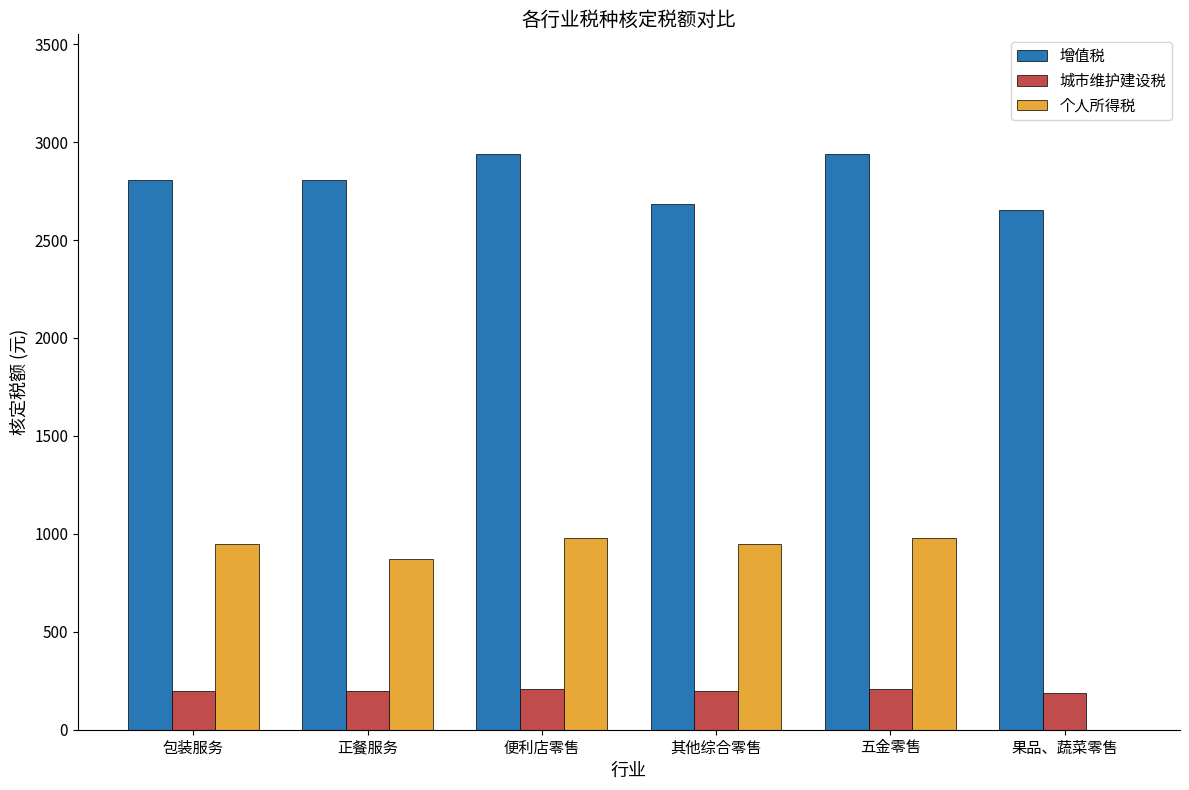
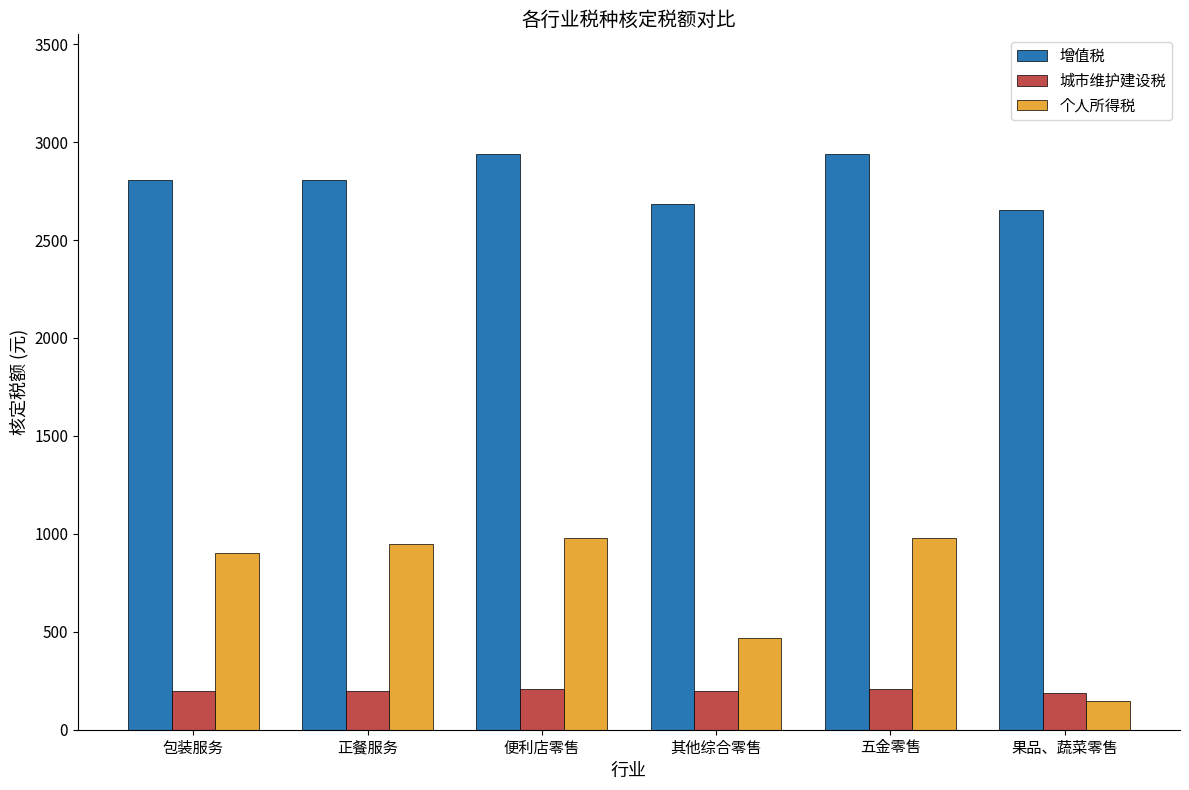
个人所得税, 包装服务: 950 -> 900
个人所得税, 正餐服务: 870 -> 950
个人所得税, 其他综合零售: 950 -> 470
个人所得税, 果品、蔬菜零售: 0 -> 150
